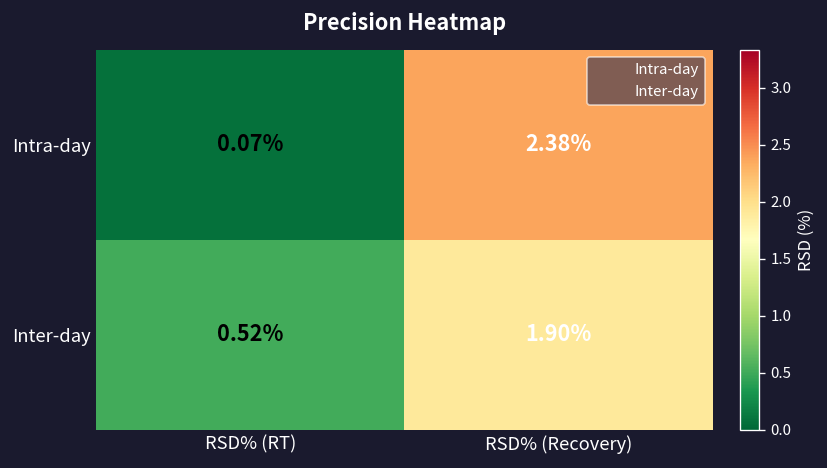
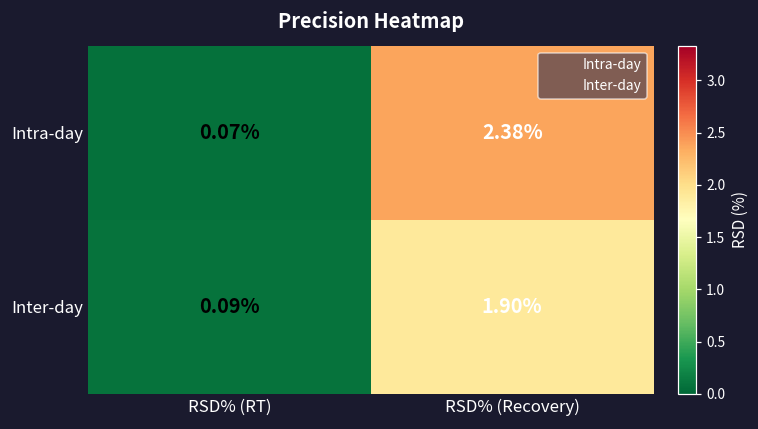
Inter-day, RSD% (RT): 0.52% -> 0.09%
